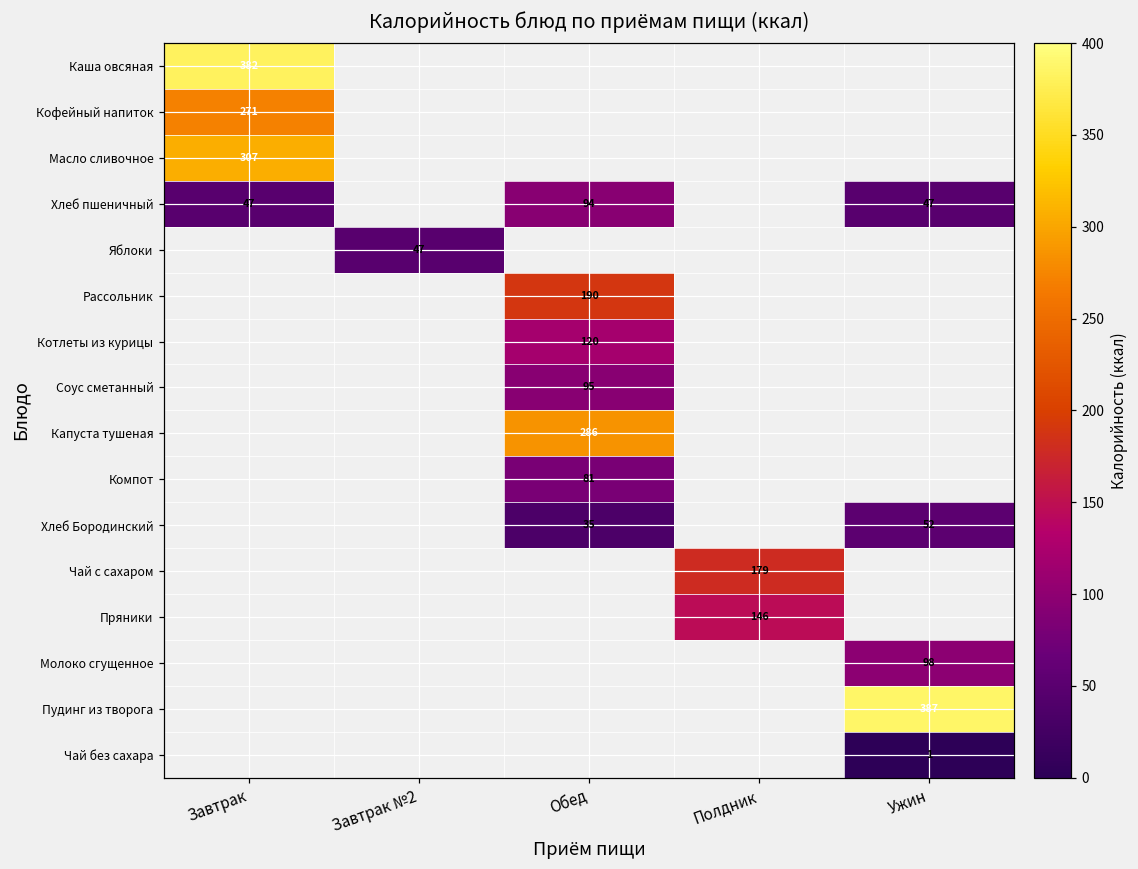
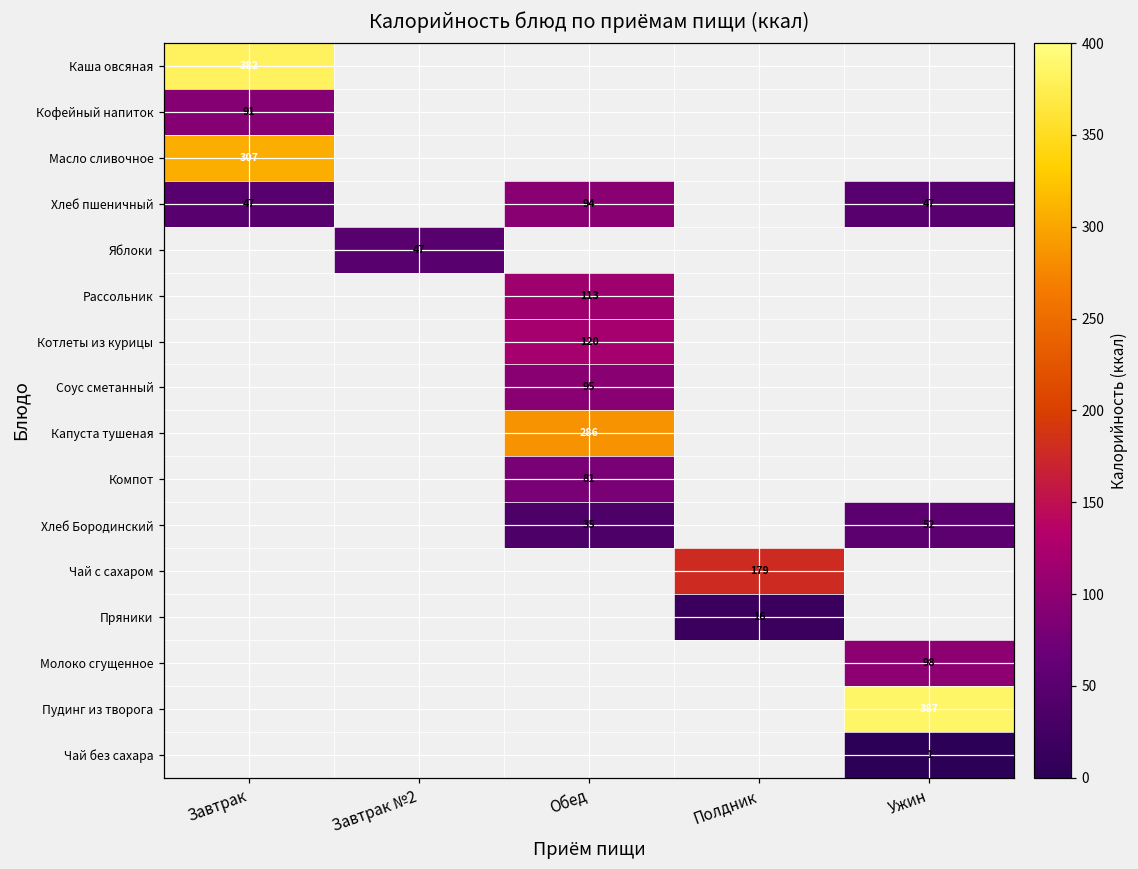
Кофейный напиток, Завтрак: 271 -> 91
Рассольник, Обед: 190 -> 113
Пряники, Полдник: 146 -> 16
